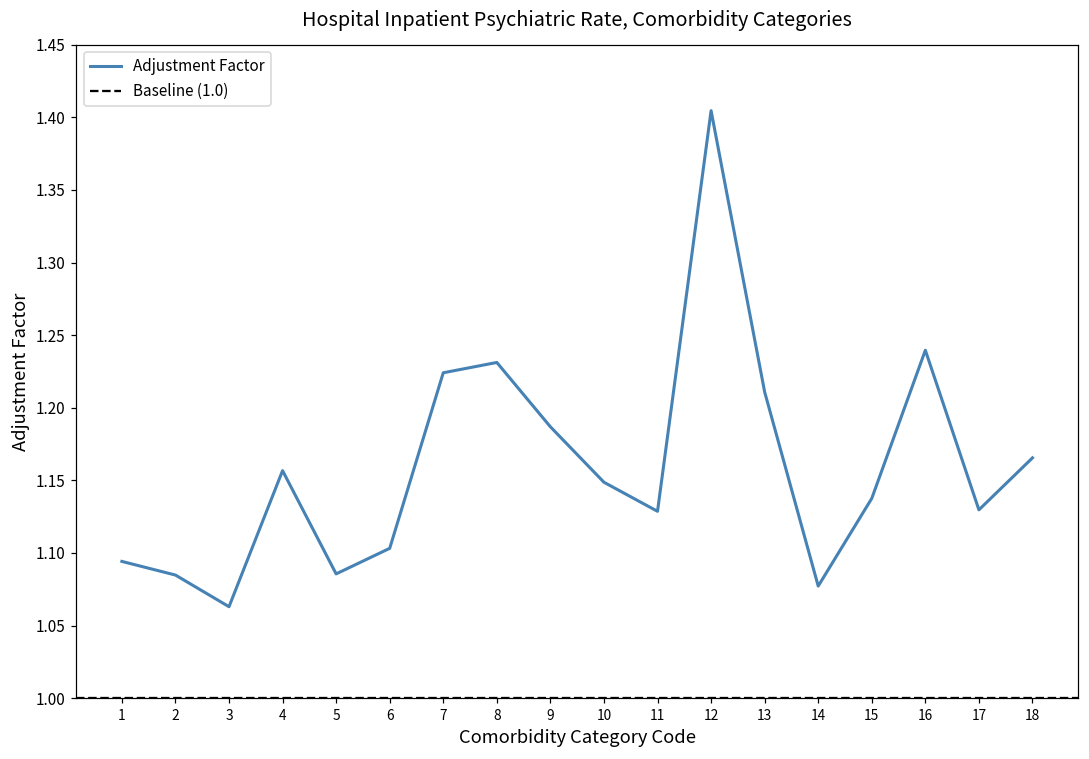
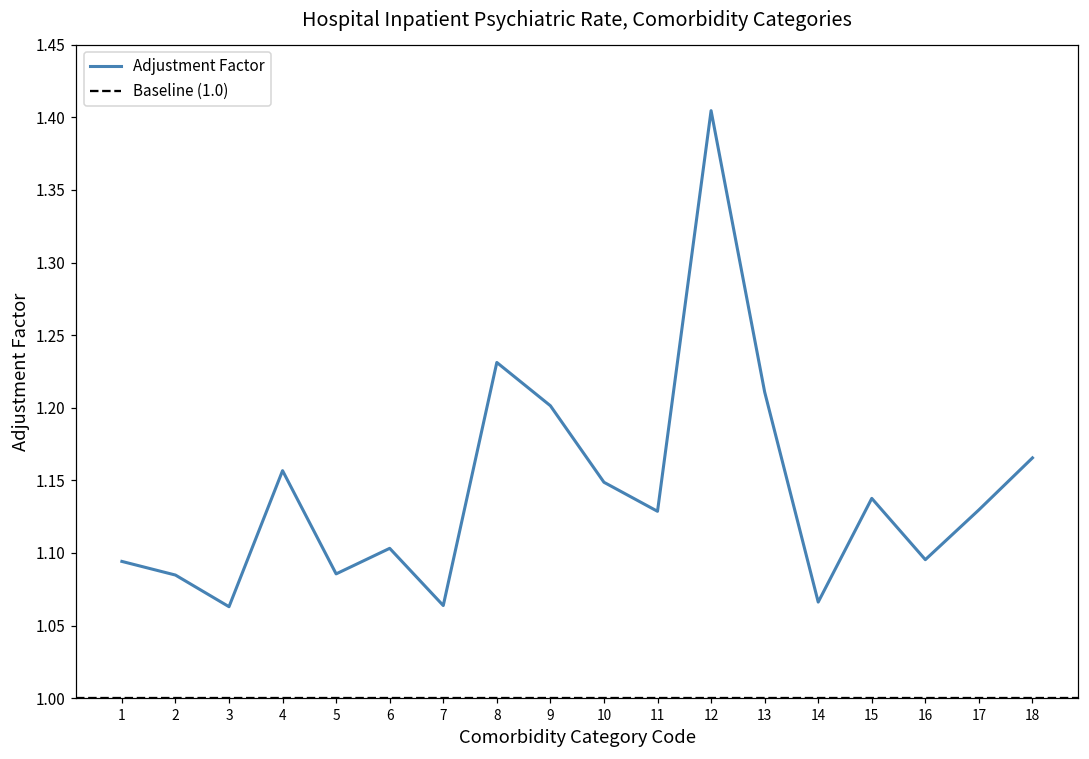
7: 1.224 -> 1.064
9: 1.187 -> 1.201
14: 1.077 -> 1.066
16: 1.240 -> 1.095
